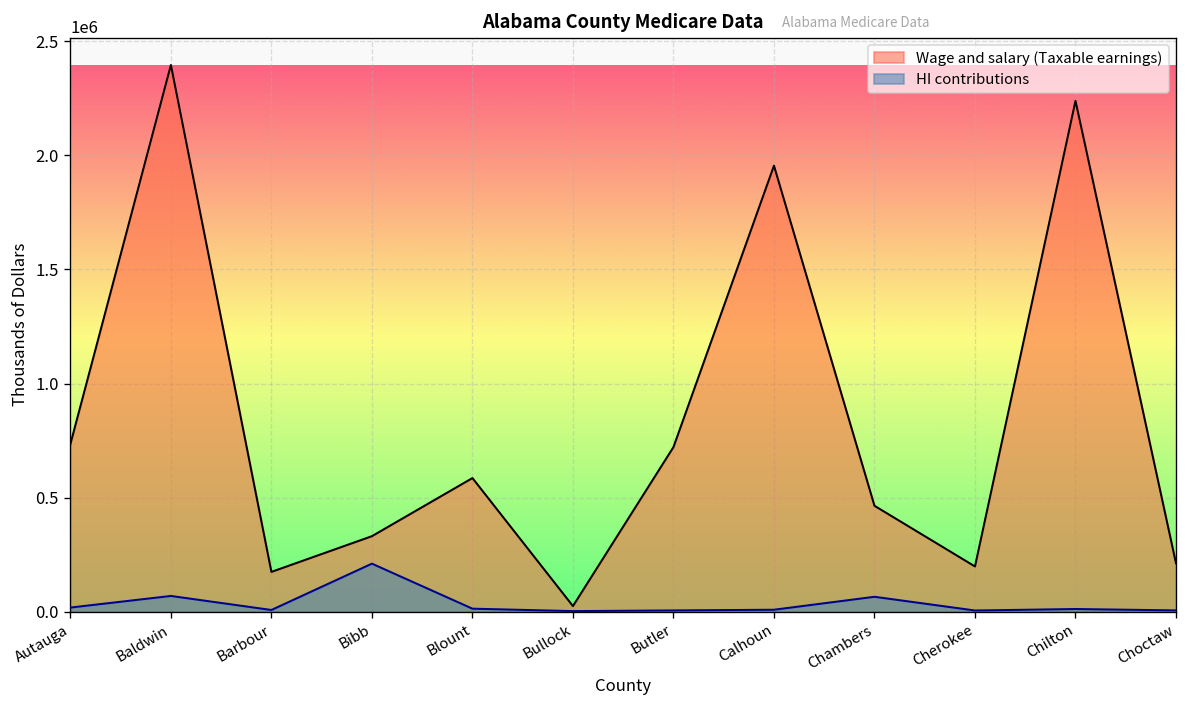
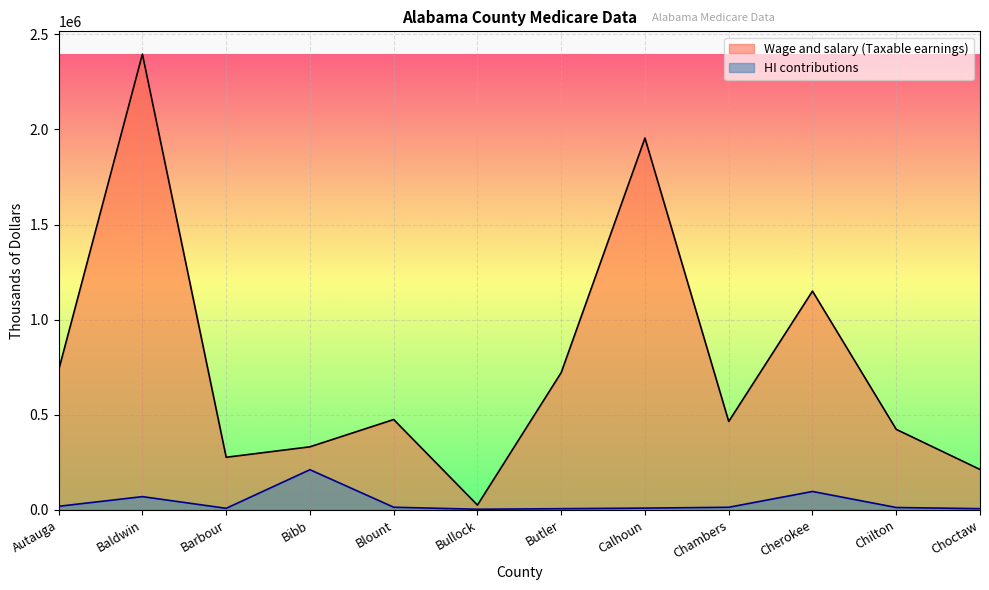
Wage and salary (Taxable earnings), Barbour: 170000 -> 280000
Wage and salary (Taxable earnings), Blount: 590000 -> 470000
HI contributions, Chambers: 70000 -> 10000
Wage and salary (Taxable earnings), Cherokee: 200000 -> 1150000
HI contributions, Cherokee: 10000 -> 100000
Wage and salary (Taxable earnings), Chilton: 2240000 -> 420000
